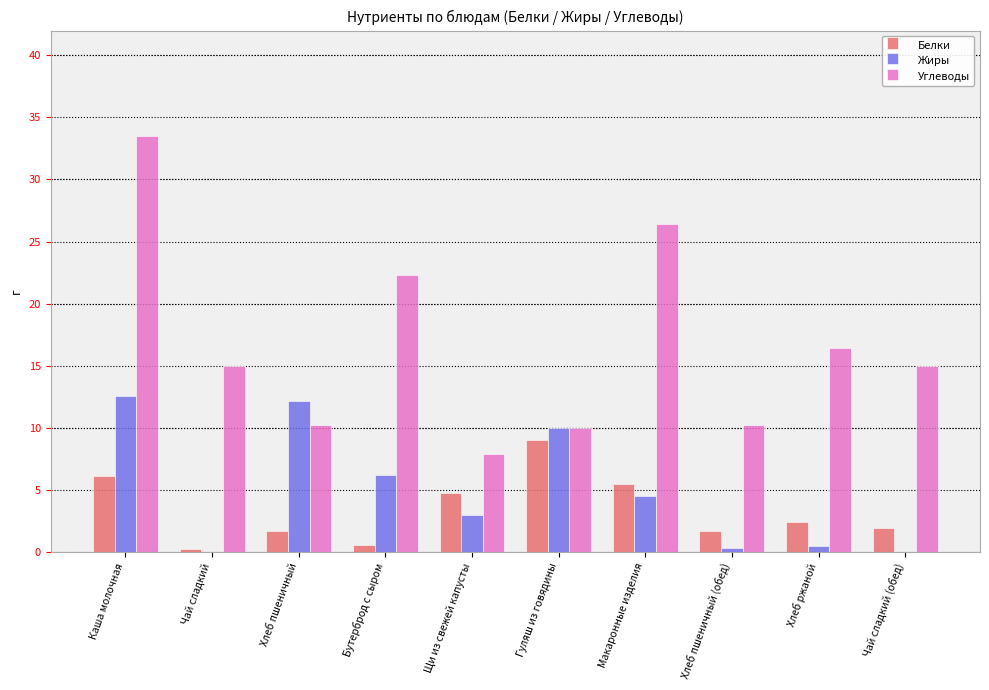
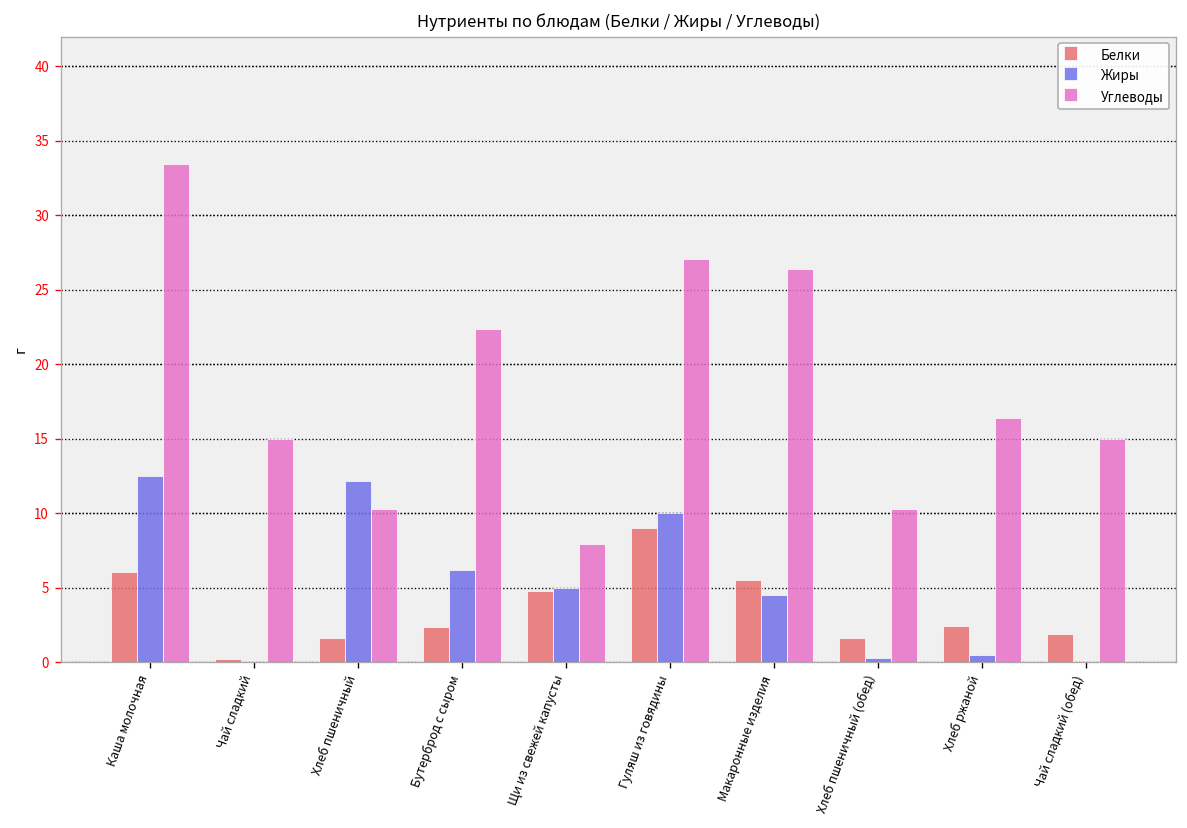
Белки, Бутерброд с сыром: 0.6 -> 2.4
Жиры, Щи из свежей капусты: 3 -> 5
Углеводы, Гуляш из говядины: 10.0 -> 27.1
